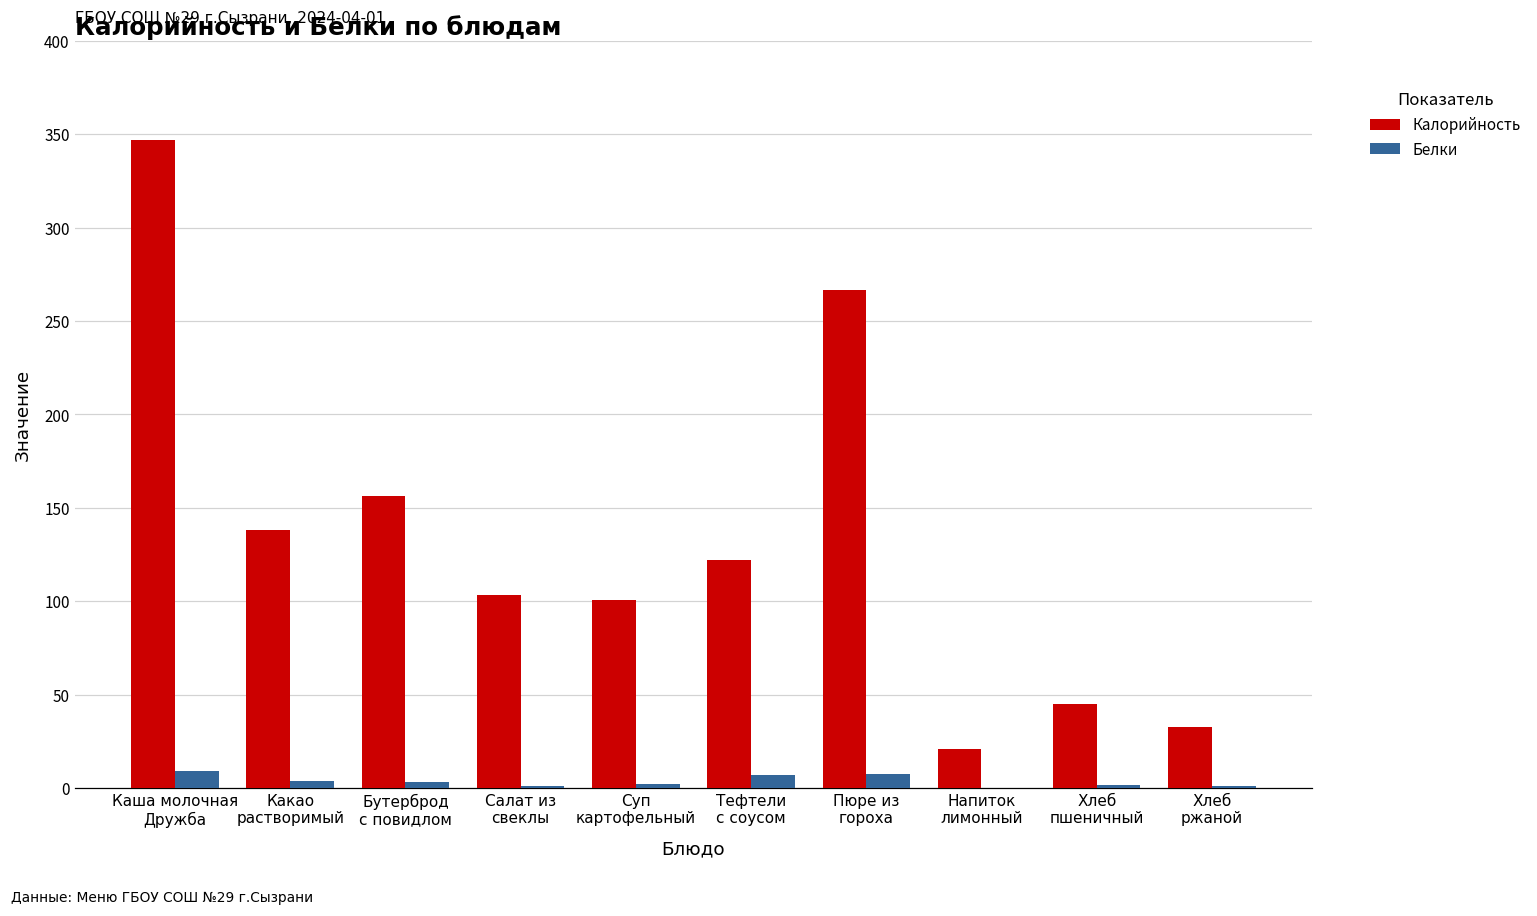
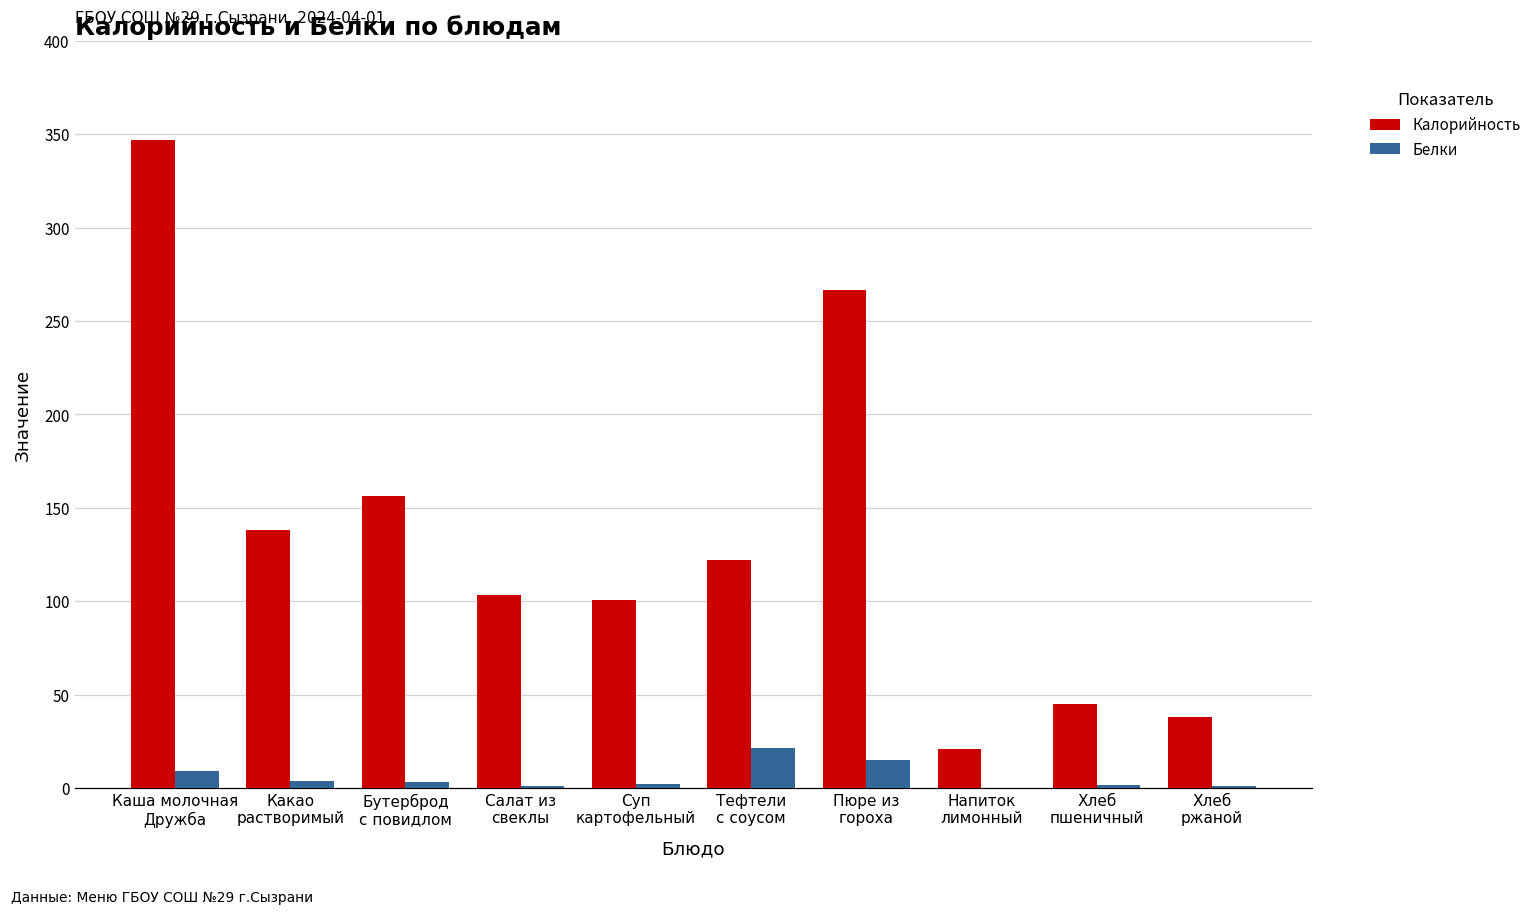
Белки, Тефтели с соусом: 7 -> 22
Белки, Пюре из гороха: 7 -> 15
Калорийность, Хлеб ржаной: 33 -> 38
